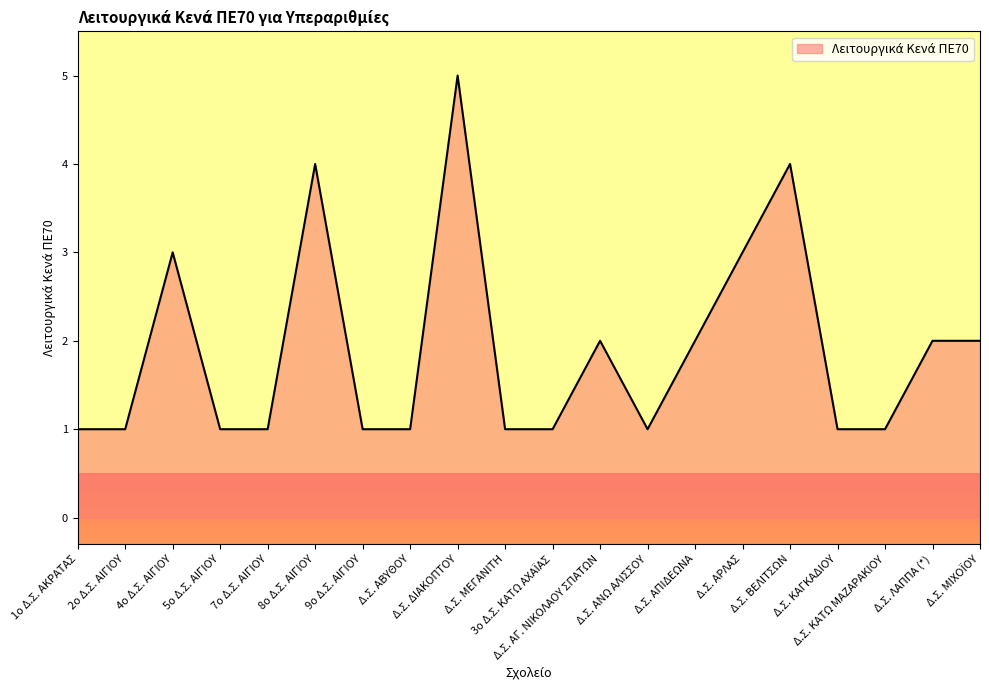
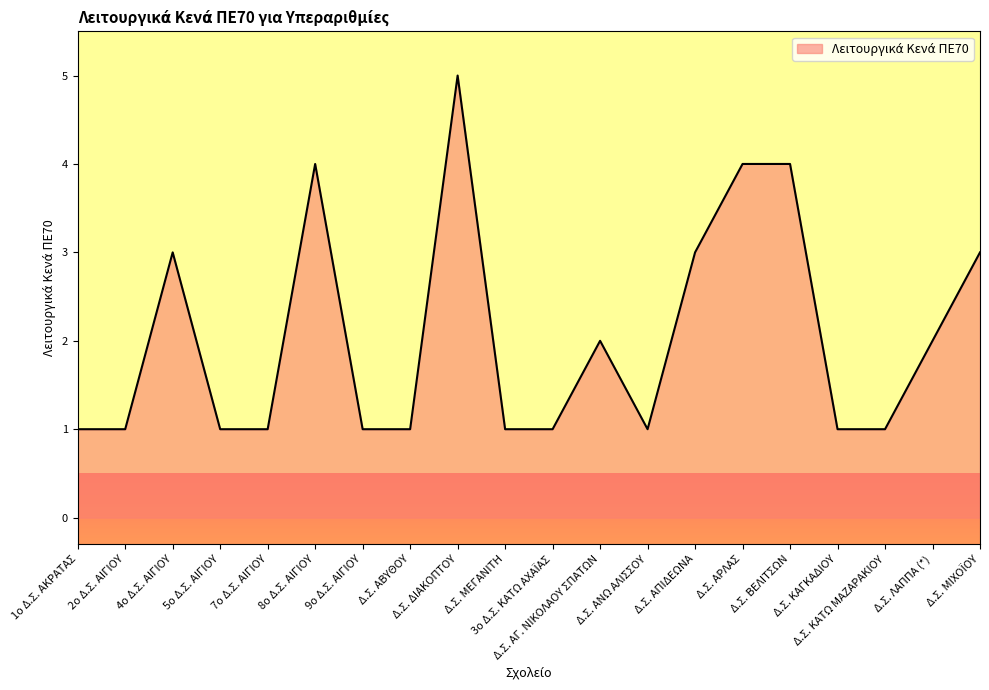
Δ.Σ. ΑΠΙΔΕΩΝΑ: 2.0 -> 3.0
Δ.Σ. ΑΡΛΑΣ: 3.0 -> 4.0
Δ.Σ. ΜΙΧΟΪΟΥ: 2.0 -> 3.0
